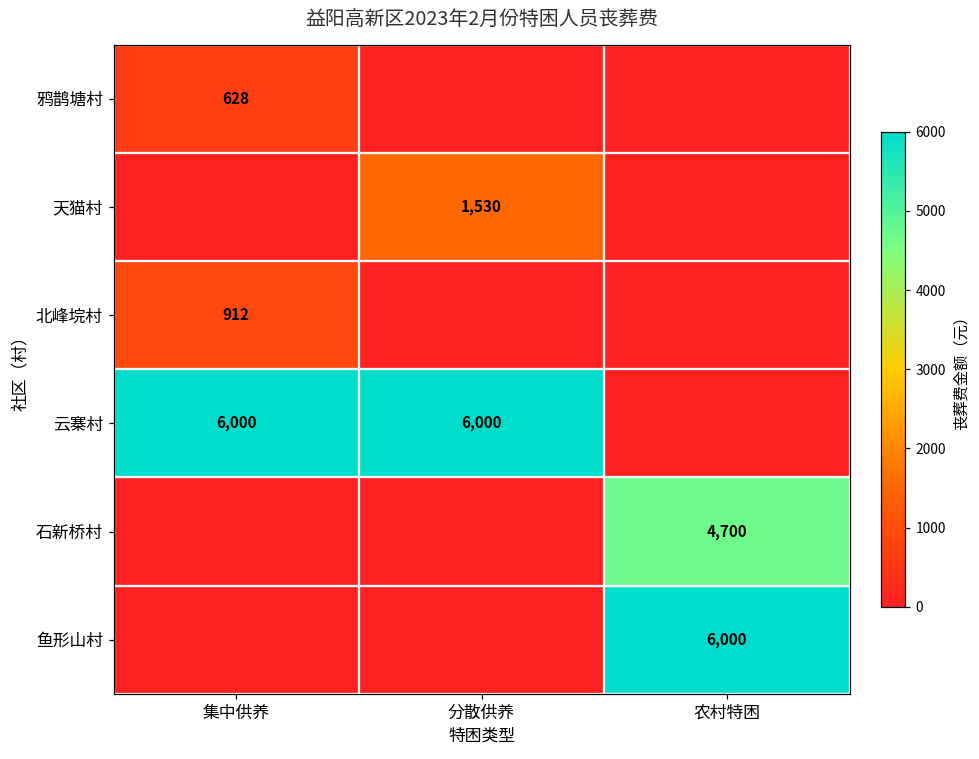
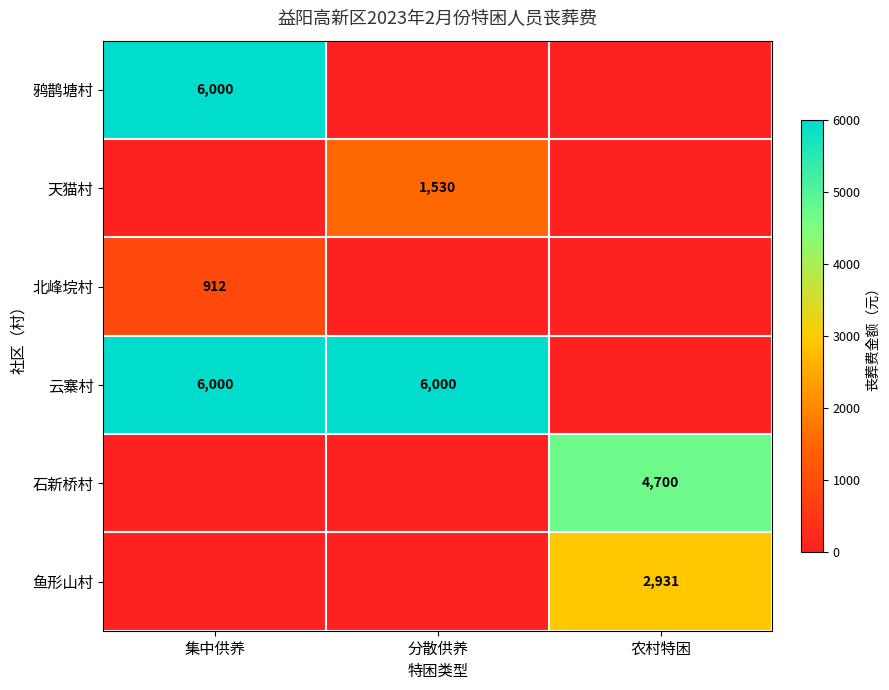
鸦鹊塘村, 集中供养: 628 -> 6,000
鱼形山村, 农村特困: 6,000 -> 2,931
